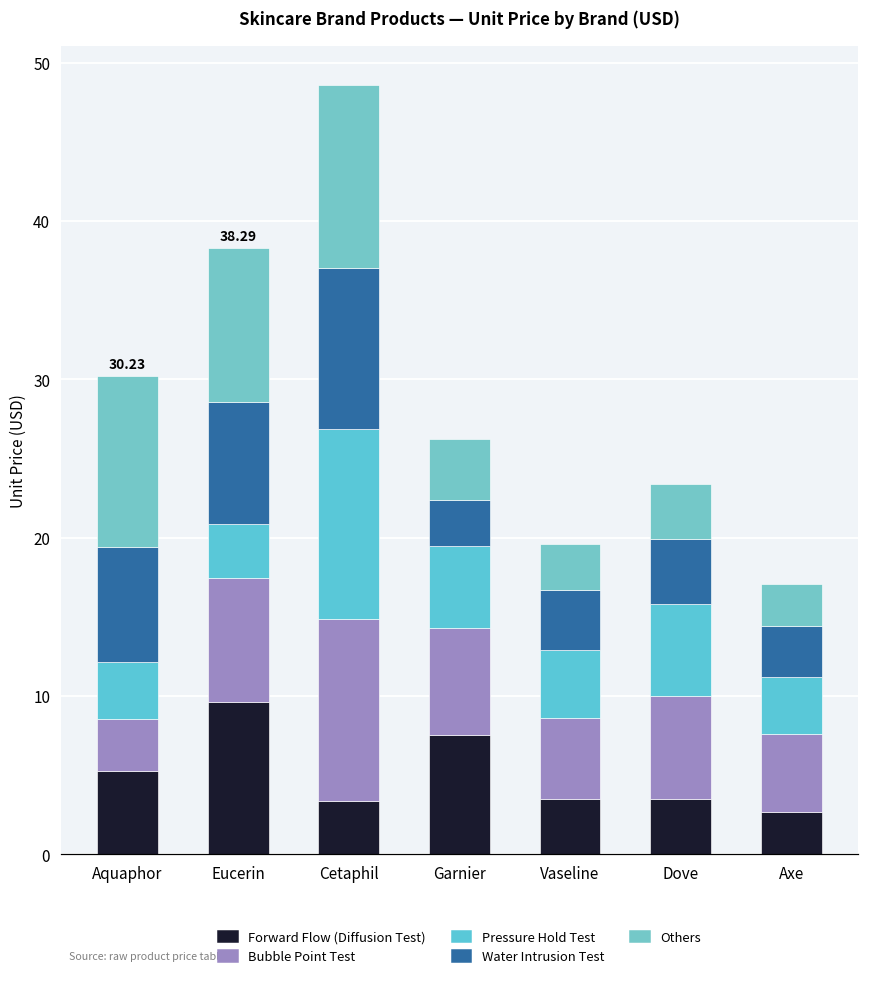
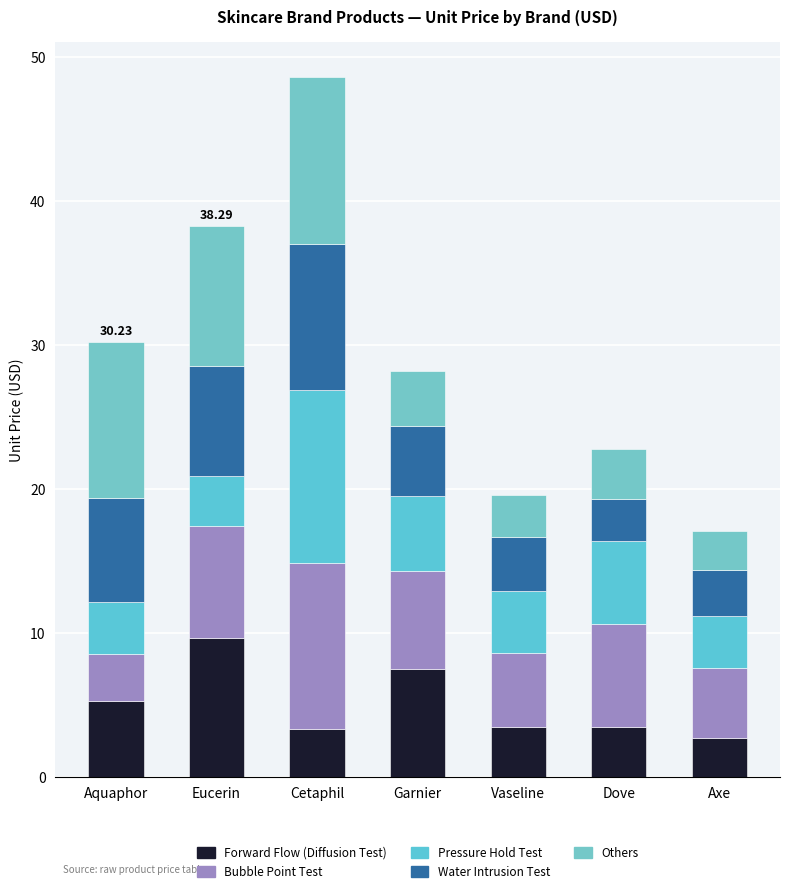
Water Intrusion Test, Garnier: 2.9 -> 4.9
Bubble Point Test, Dove: 6.5 -> 7.1
Water Intrusion Test, Dove: 4.1 -> 2.9
